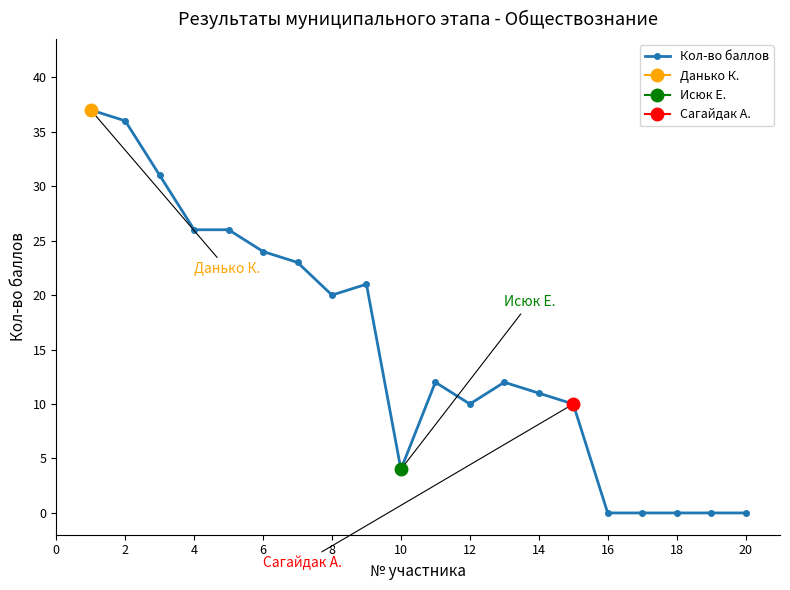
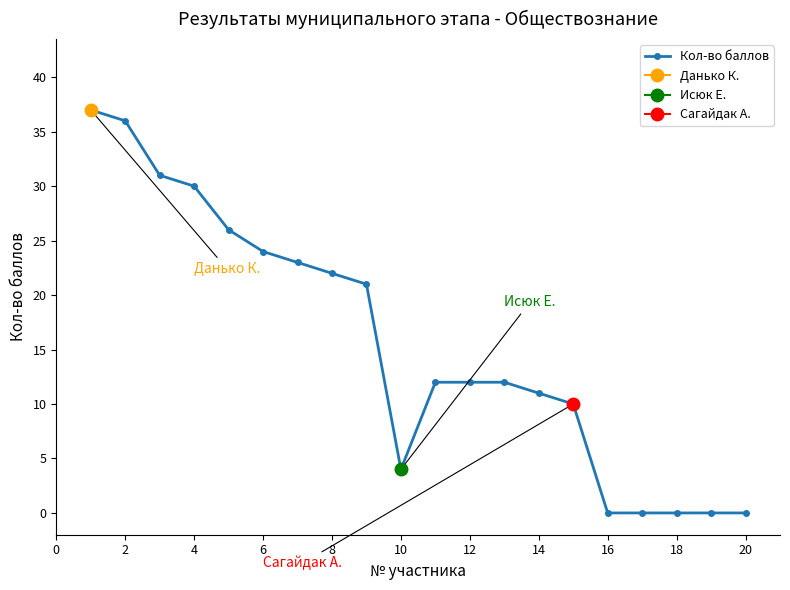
Кол-во баллов, 4: 26 -> 30
Кол-во баллов, 8: 20 -> 22
Кол-во баллов, 12: 10 -> 12
